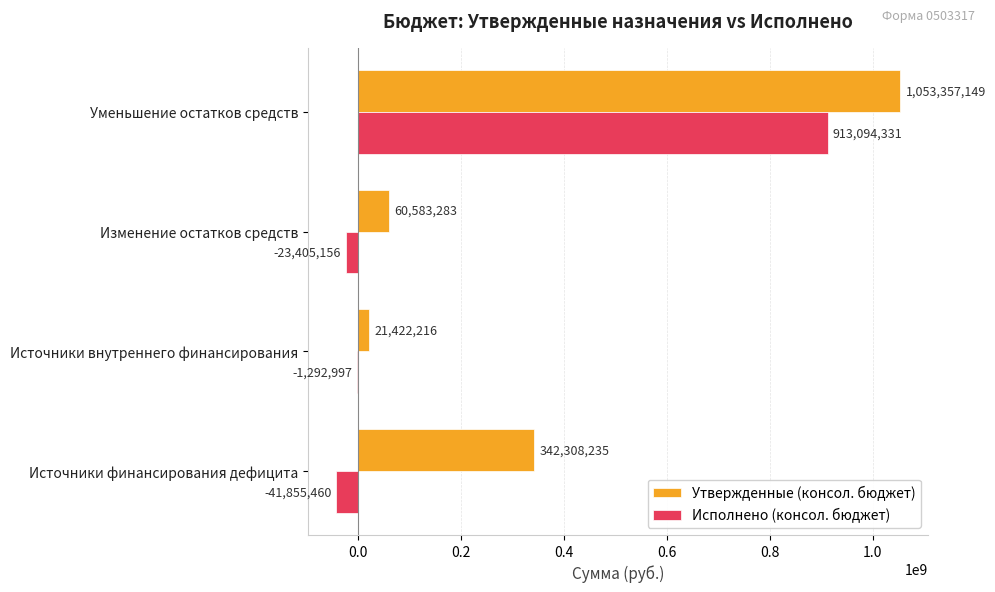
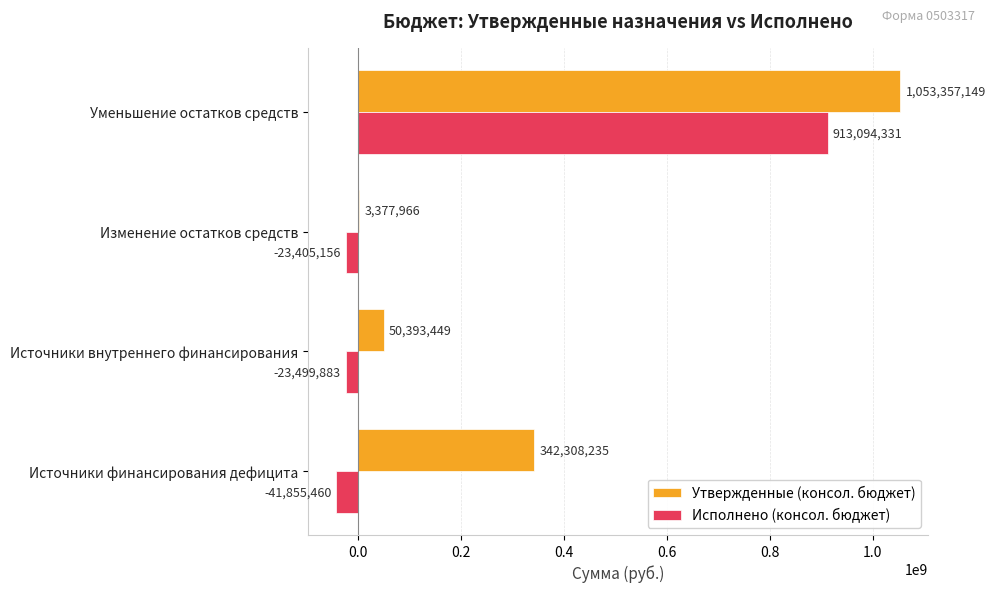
Утвержденные (консол. бюджет), Изменение остатков средств: 60,583,283 -> 3,377,966
Утвержденные (консол. бюджет), Источники внутреннего финансирования: 21,422,216 -> 50,393,449
Исполнено (консол. бюджет), Источники внутреннего финансирования: -1,292,997 -> -23,499,883
